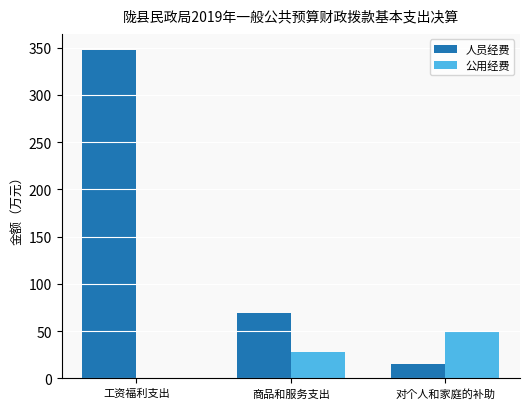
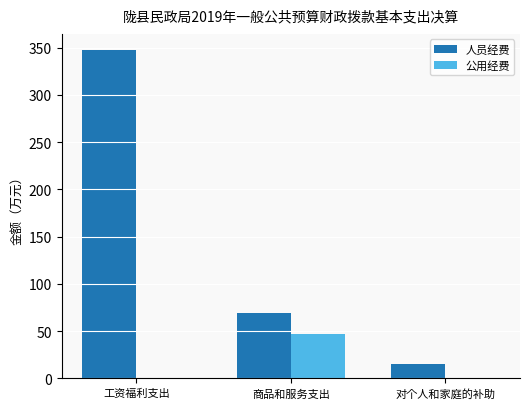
公用经费, 商品和服务支出: 30 -> 50
公用经费, 对个人和家庭的补助: 50 -> 0
